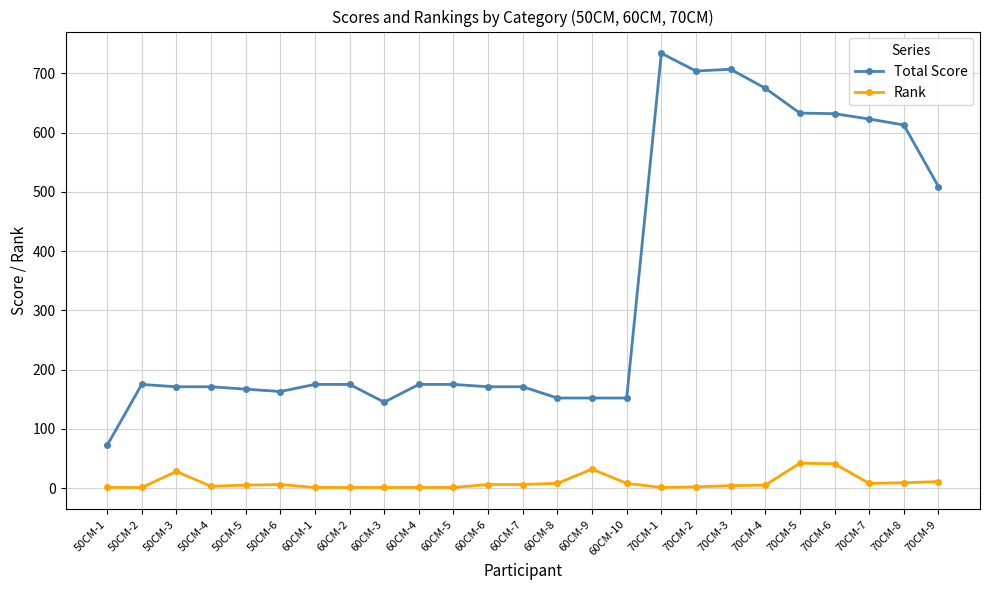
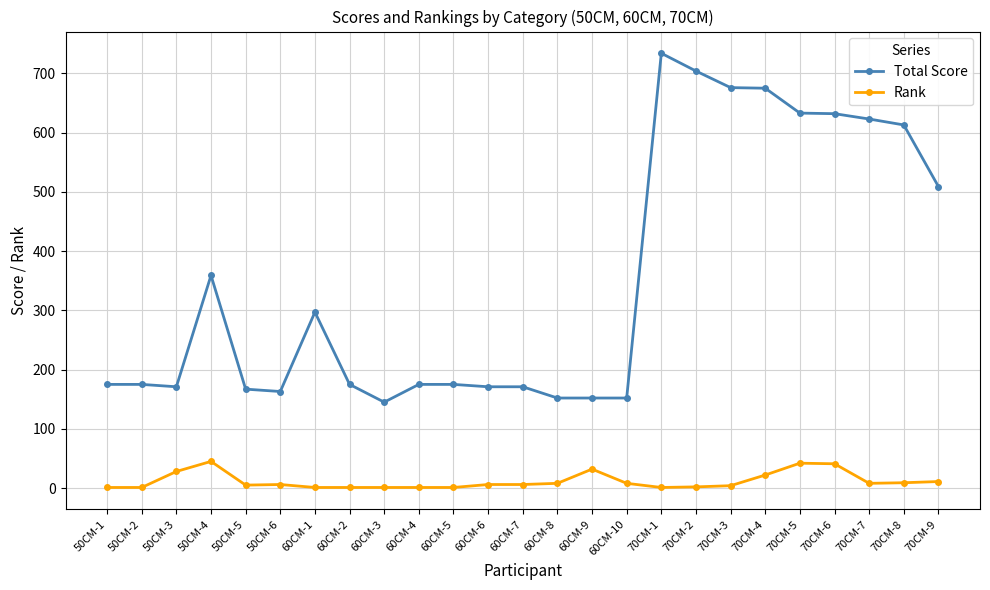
Total Score, 50CM-1: 70 -> 180
Total Score, 50CM-4: 170 -> 360
Rank, 50CM-4: 0 -> 50
Total Score, 60CM-1: 180 -> 300
Total Score, 70CM-3: 710 -> 680
Rank, 70CM-4: 10 -> 20
